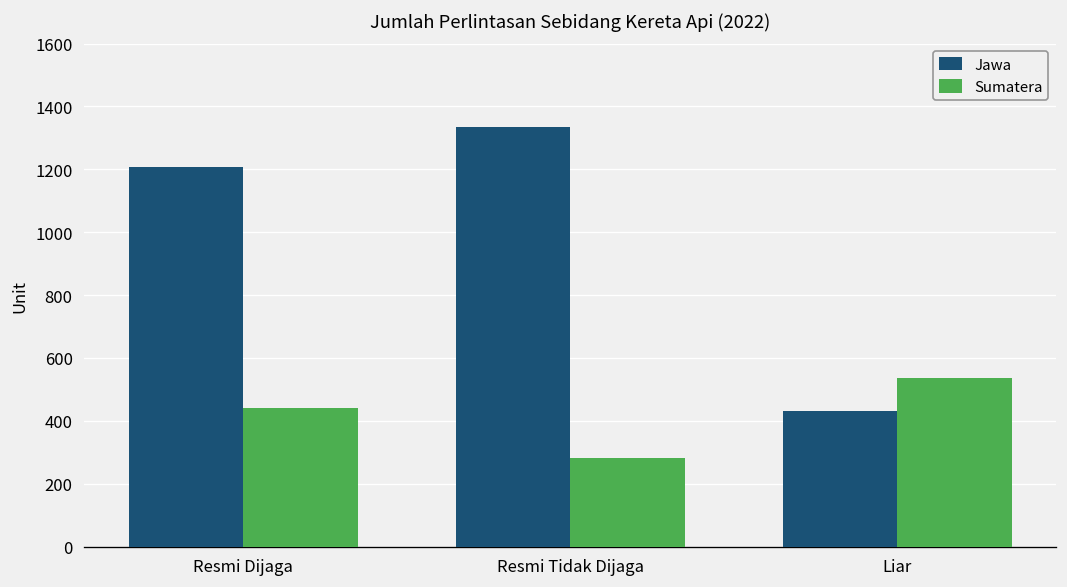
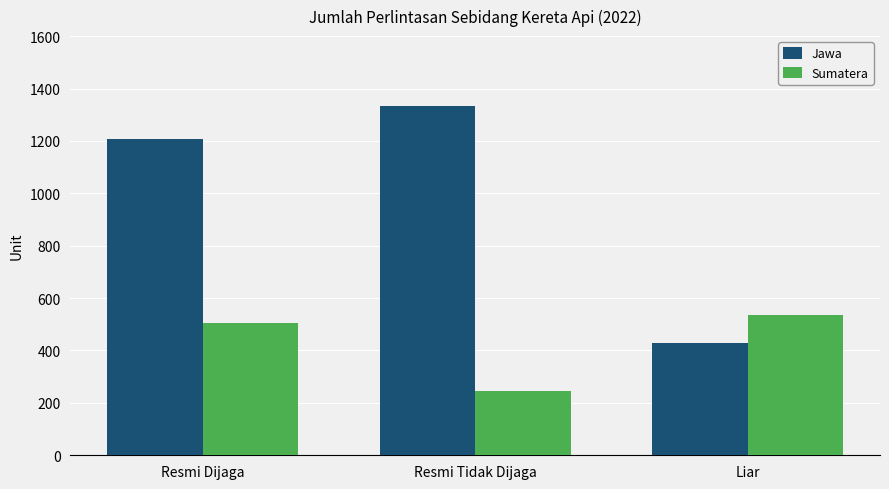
Sumatera, Resmi Dijaga: 440 -> 500
Sumatera, Resmi Tidak Dijaga: 280 -> 240
